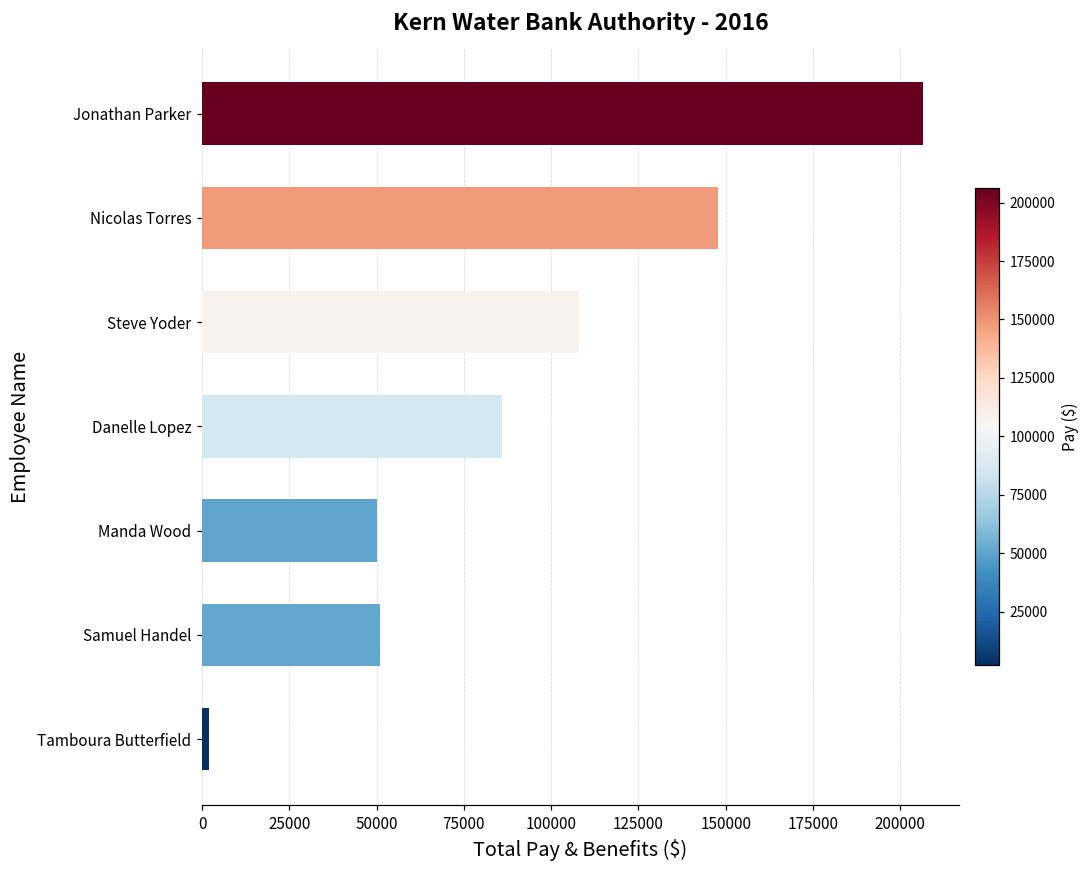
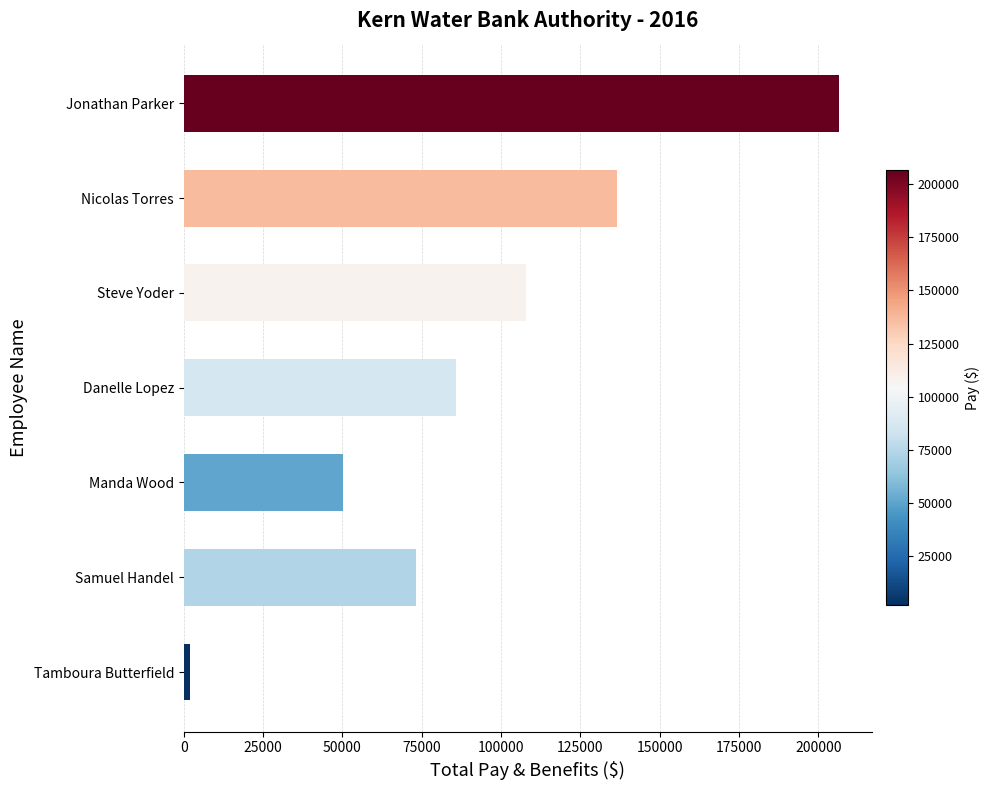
Nicolas Torres: 148000 -> 136000
Samuel Handel: 51000 -> 73000
